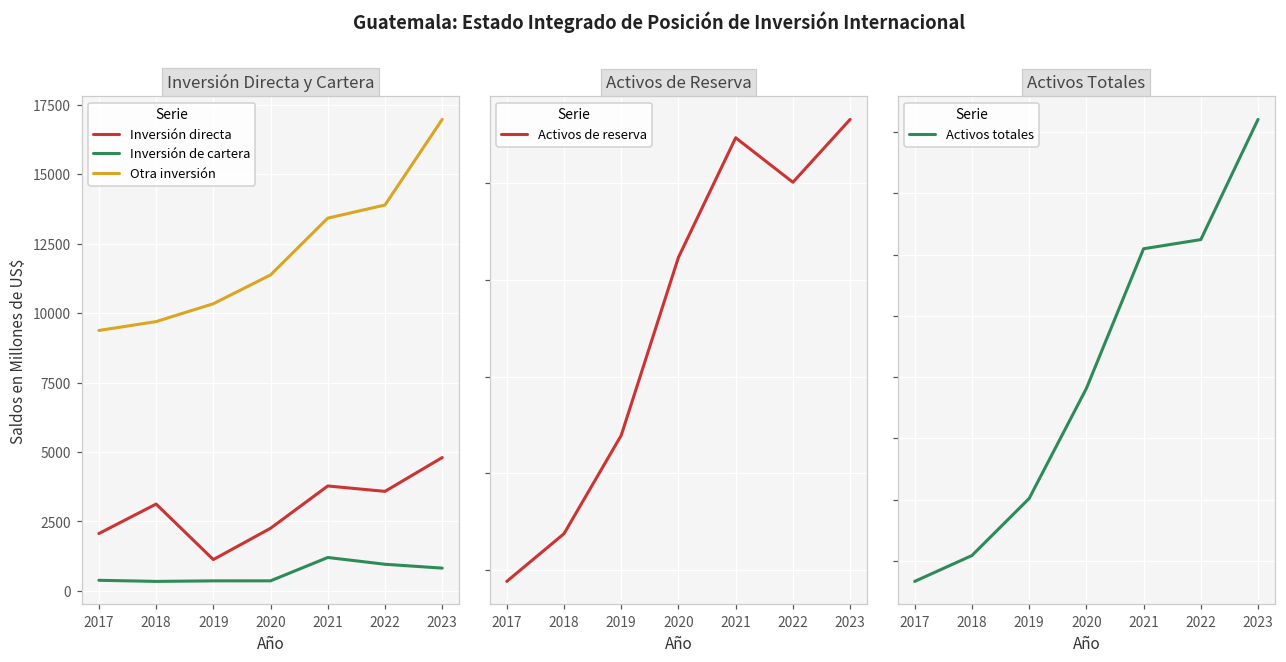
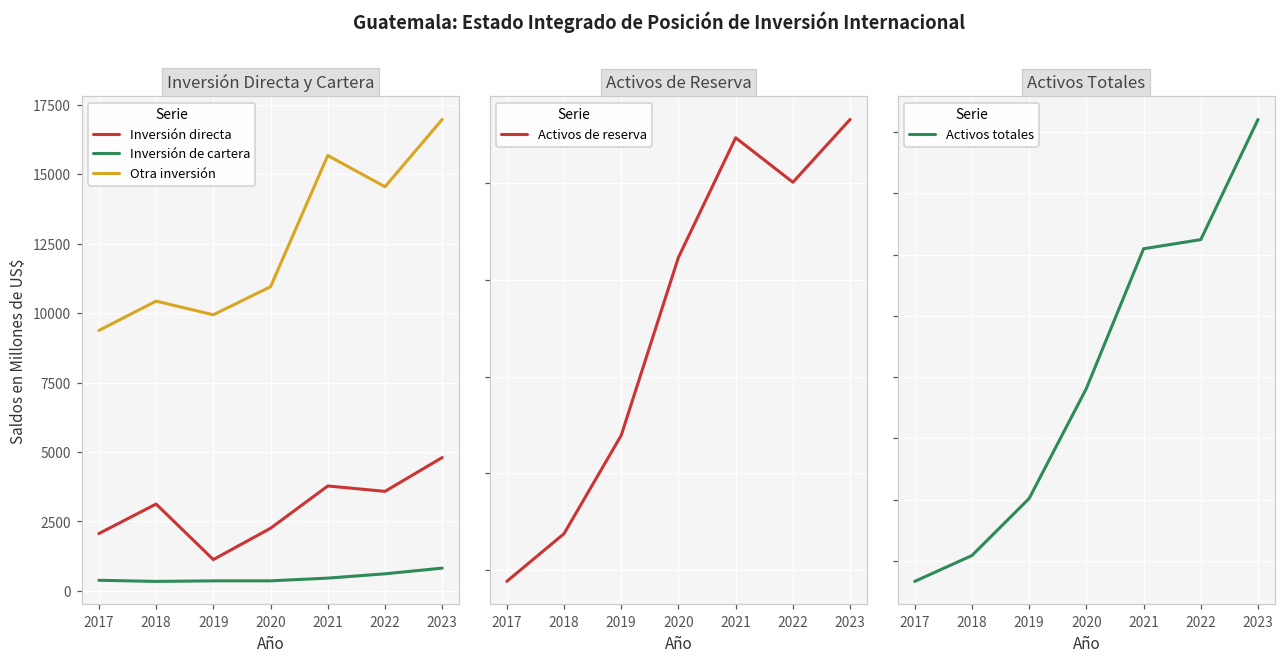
Inversión Directa y Cartera, Otra inversión, 2018: 9700 -> 10400
Inversión Directa y Cartera, Otra inversión, 2019: 10300 -> 9900
Inversión Directa y Cartera, Otra inversión, 2020: 11400 -> 11000
Inversión Directa y Cartera, Inversión de cartera, 2021: 1200 -> 500
Inversión Directa y Cartera, Otra inversión, 2021: 13400 -> 15700
Inversión Directa y Cartera, Inversión de cartera, 2022: 1000 -> 600
Inversión Directa y Cartera, Otra inversión, 2022: 13900 -> 14500
